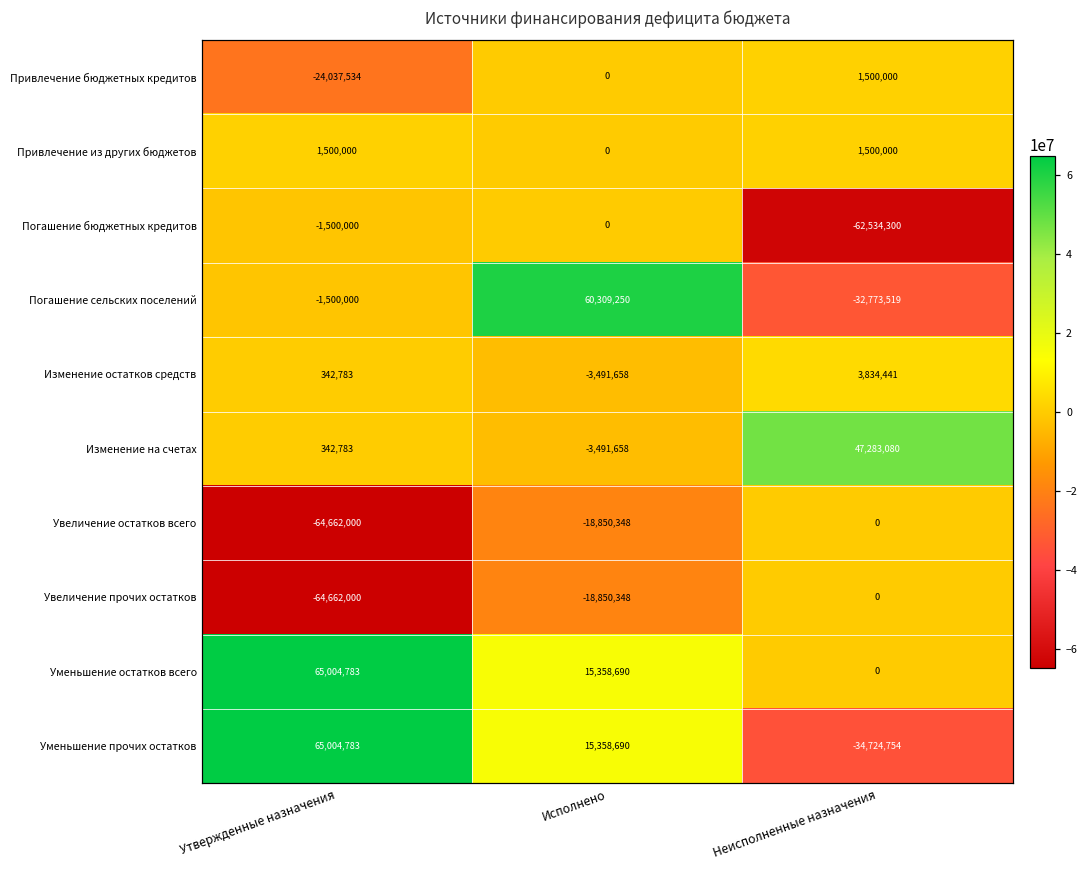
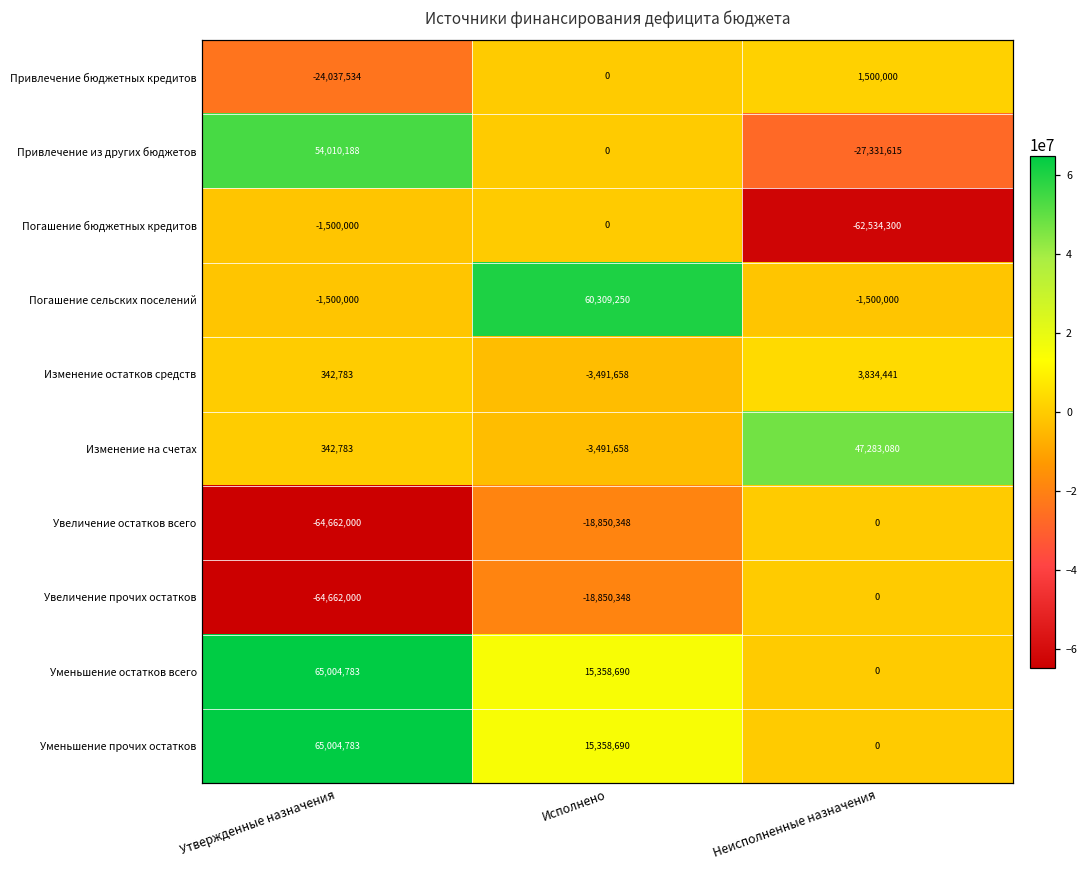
Привлечение из других бюджетов, Утвержденные назначения: 1,500,000 -> 54,010,188
Привлечение из других бюджетов, Неисполненные назначения: 1,500,000 -> -27,331,615
Погашение сельских поселений, Неисполненные назначения: -32,773,519 -> -1,500,000
Уменьшение прочих остатков, Неисполненные назначения: -34,724,754 -> 0
